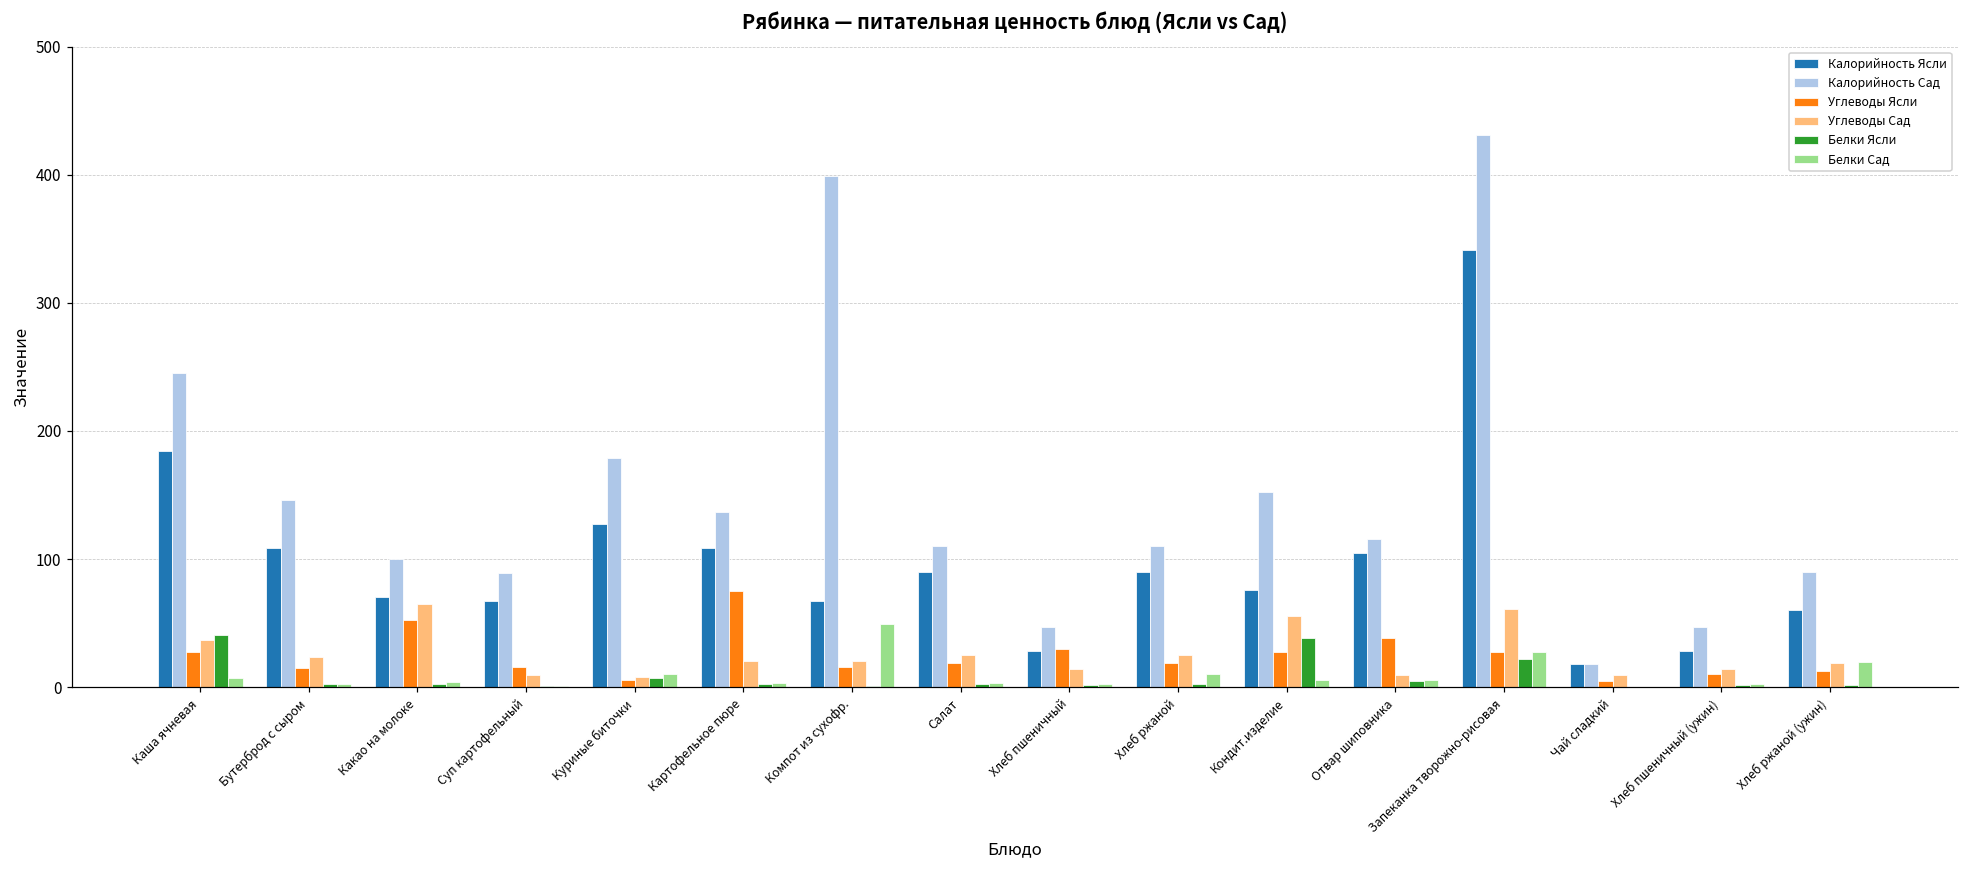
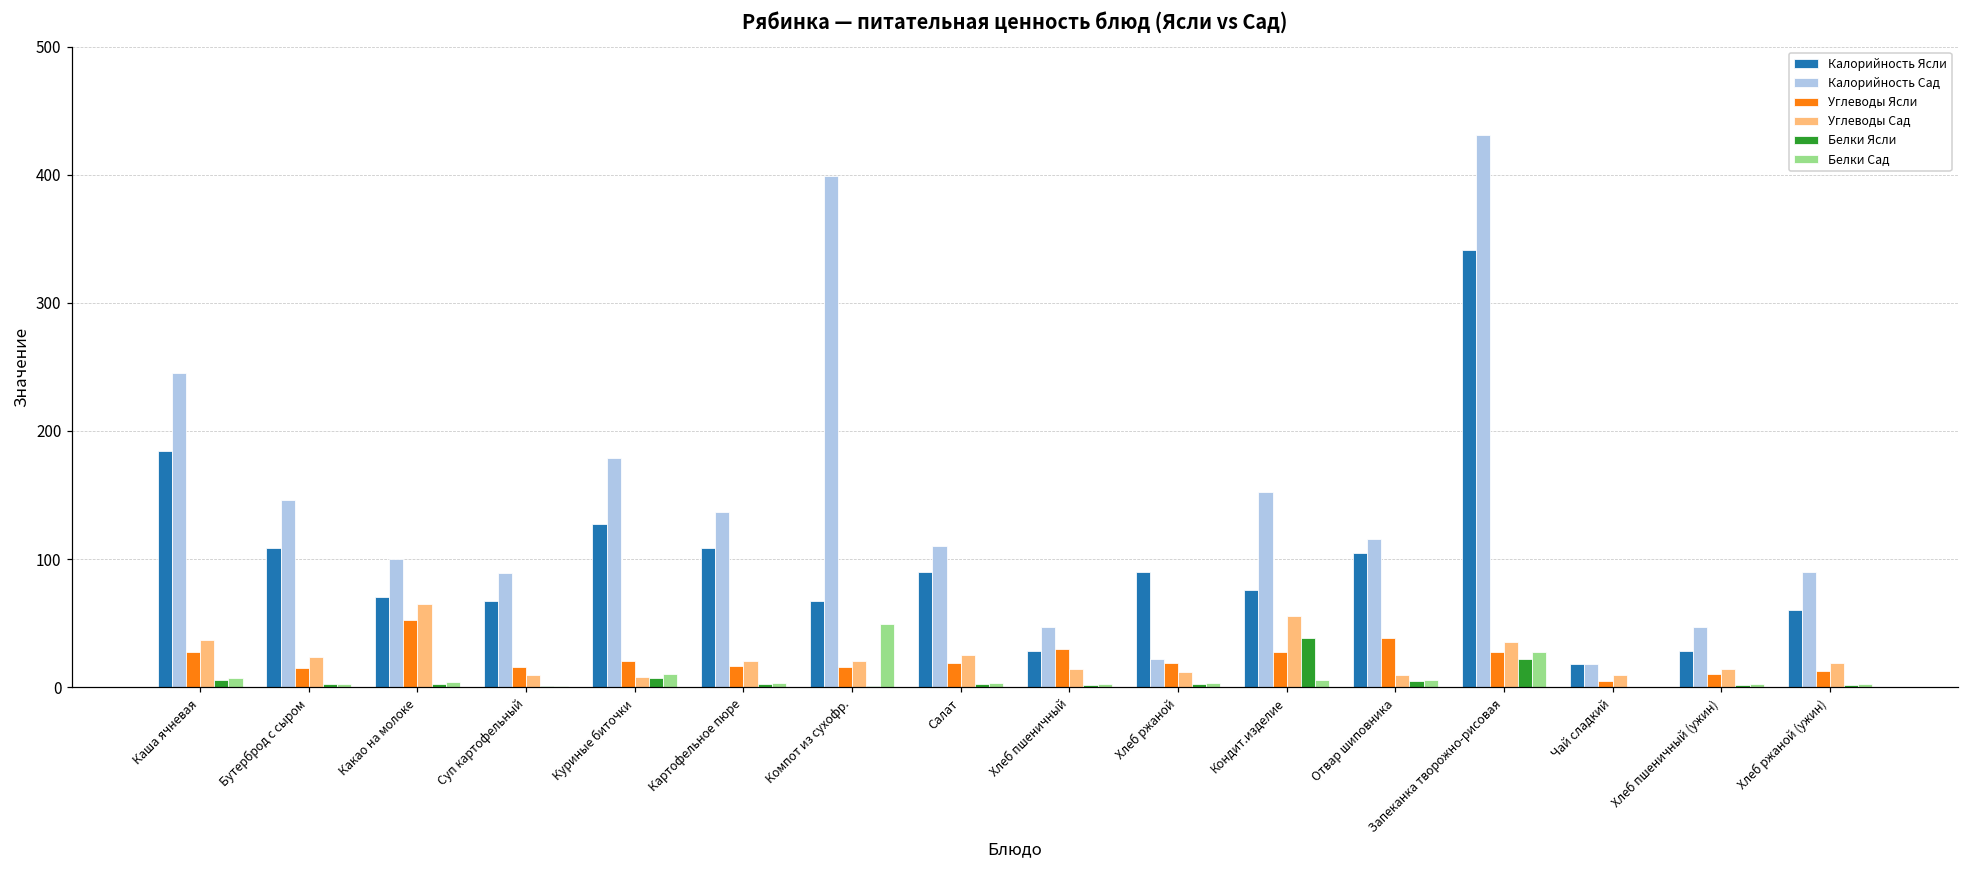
Белки Ясли, Каша ячневая: 41 -> 5
Углеводы Ясли, Куриные биточки: 6 -> 20
Углеводы Ясли, Картофельное пюре: 75 -> 16
Калорийность Сад, Хлеб ржаной: 110 -> 22
Углеводы Сад, Хлеб ржаной: 25 -> 12
Белки Сад, Хлеб ржаной: 10 -> 3
Углеводы Сад, Запеканка творожно-рисовая: 61 -> 35
Белки Сад, Хлеб ржаной (ужин): 20 -> 3
